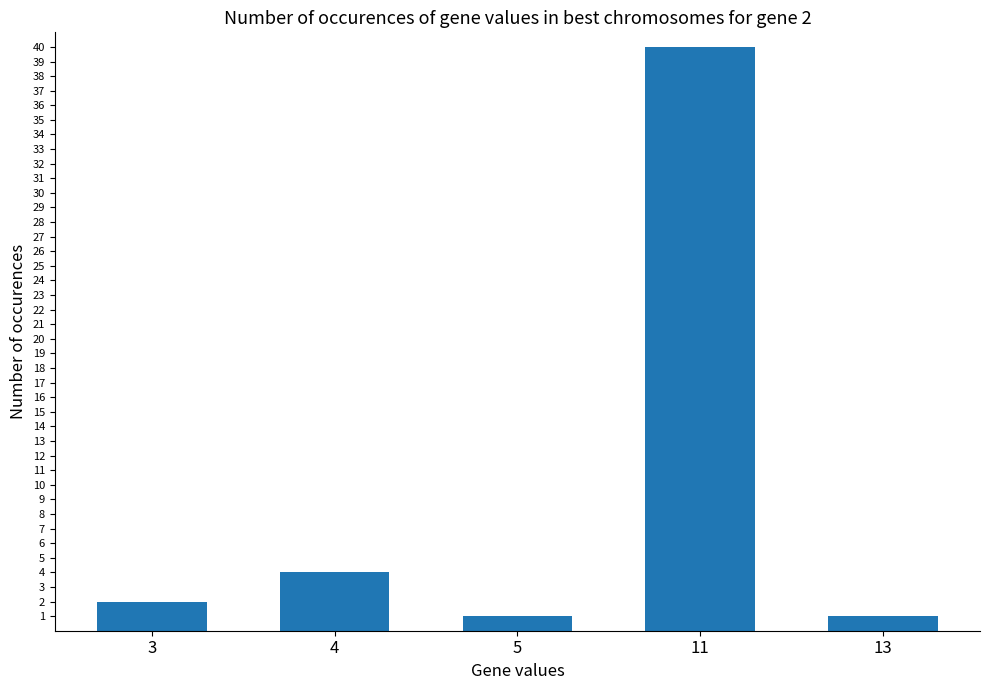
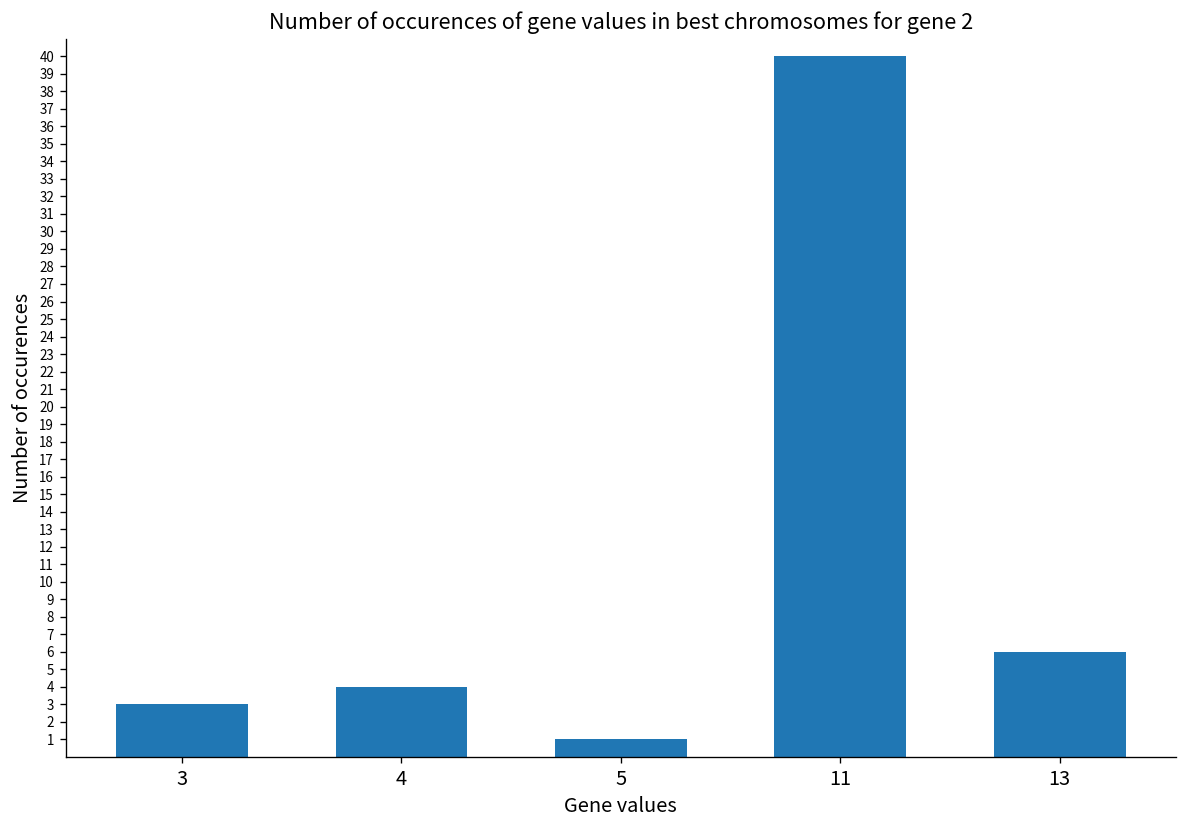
3: 2 -> 3
13: 1 -> 6
